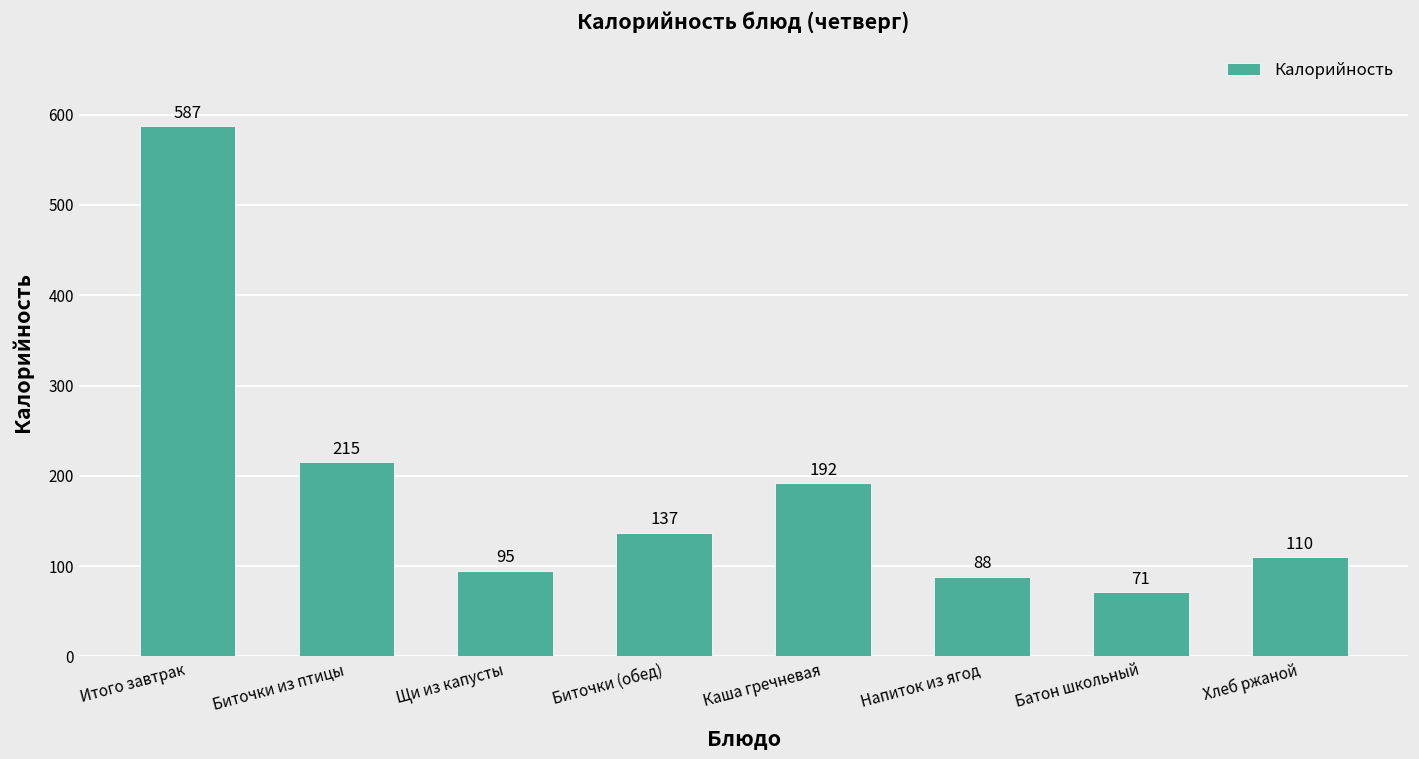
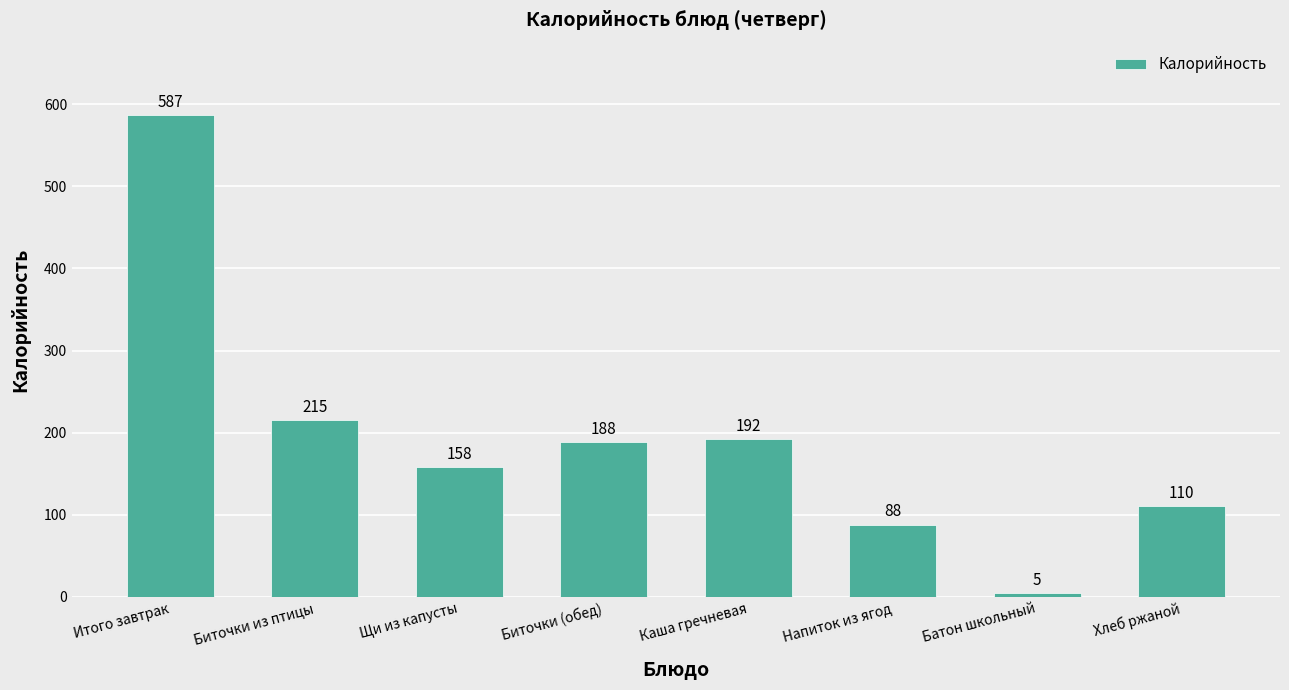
Щи из капусты: 95 -> 158
Биточки (обед): 137 -> 188
Батон школьный: 71 -> 5
